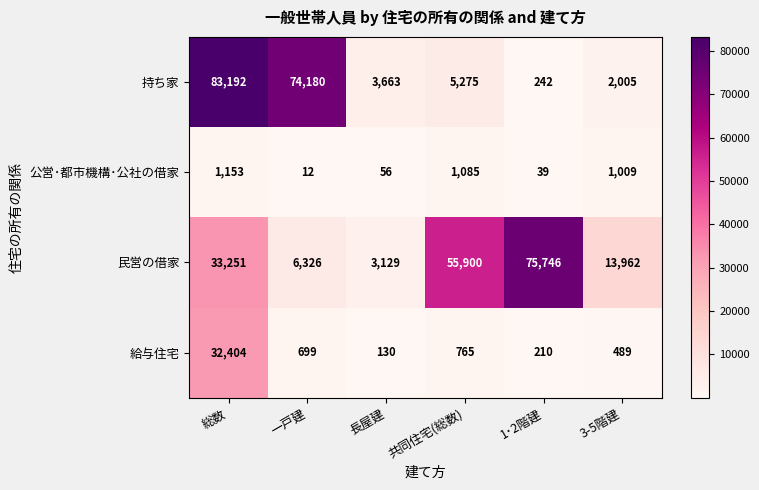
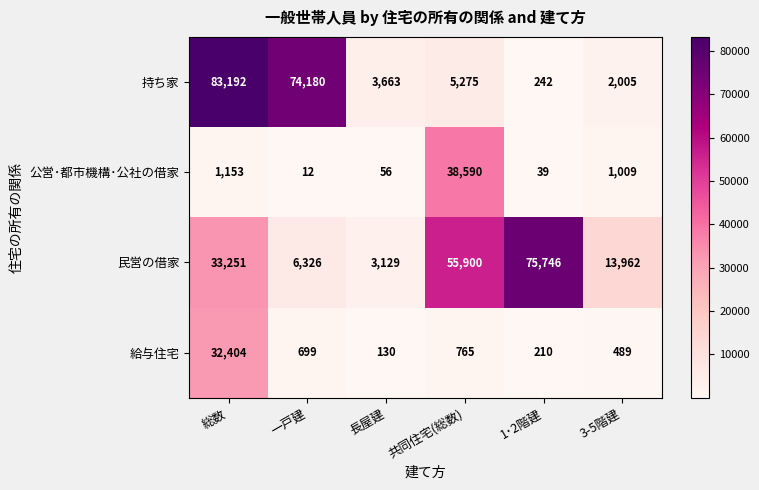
公営･都市機構･公社の借家, 共同住宅(総数): 1,085 -> 38,590
